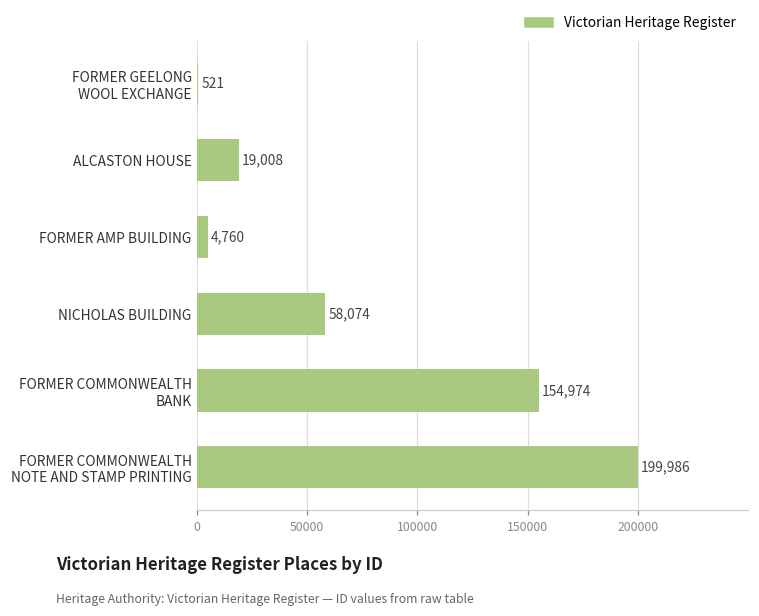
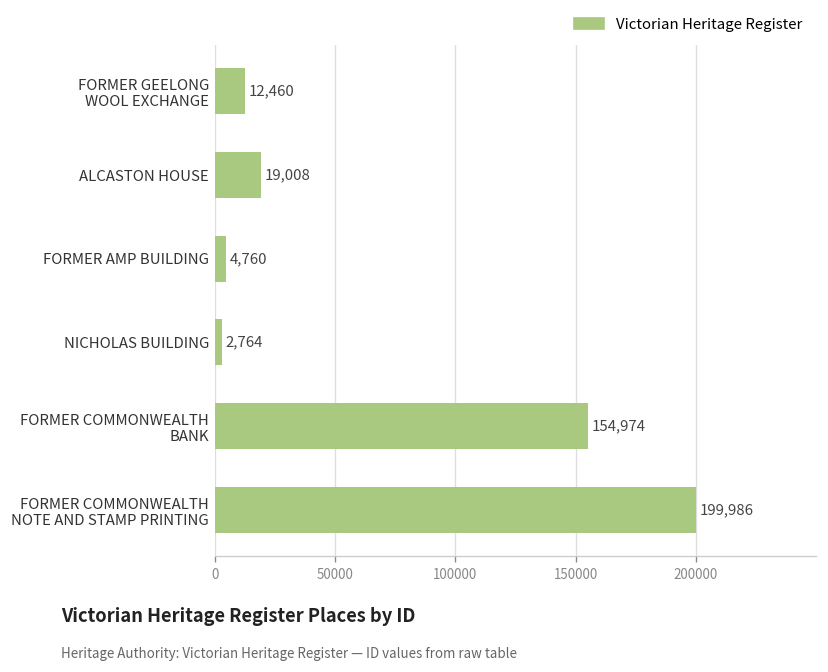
FORMER GEELONG WOOL EXCHANGE: 521 -> 12,460
NICHOLAS BUILDING: 58,074 -> 2,764
